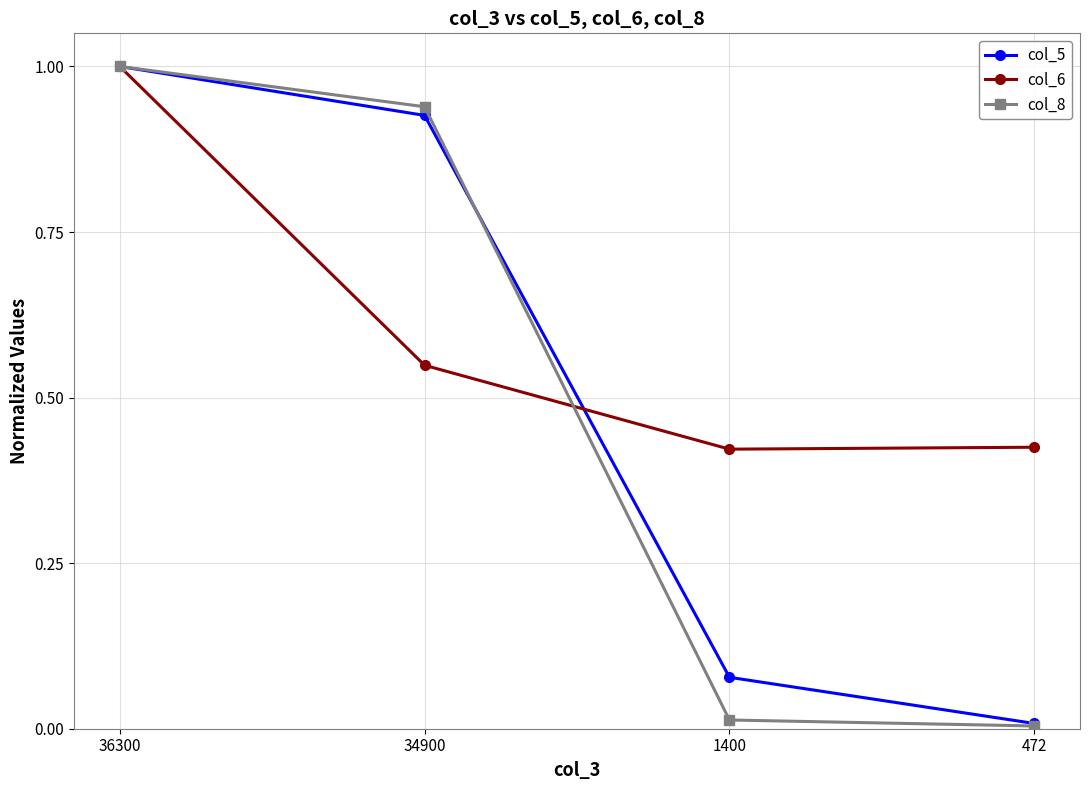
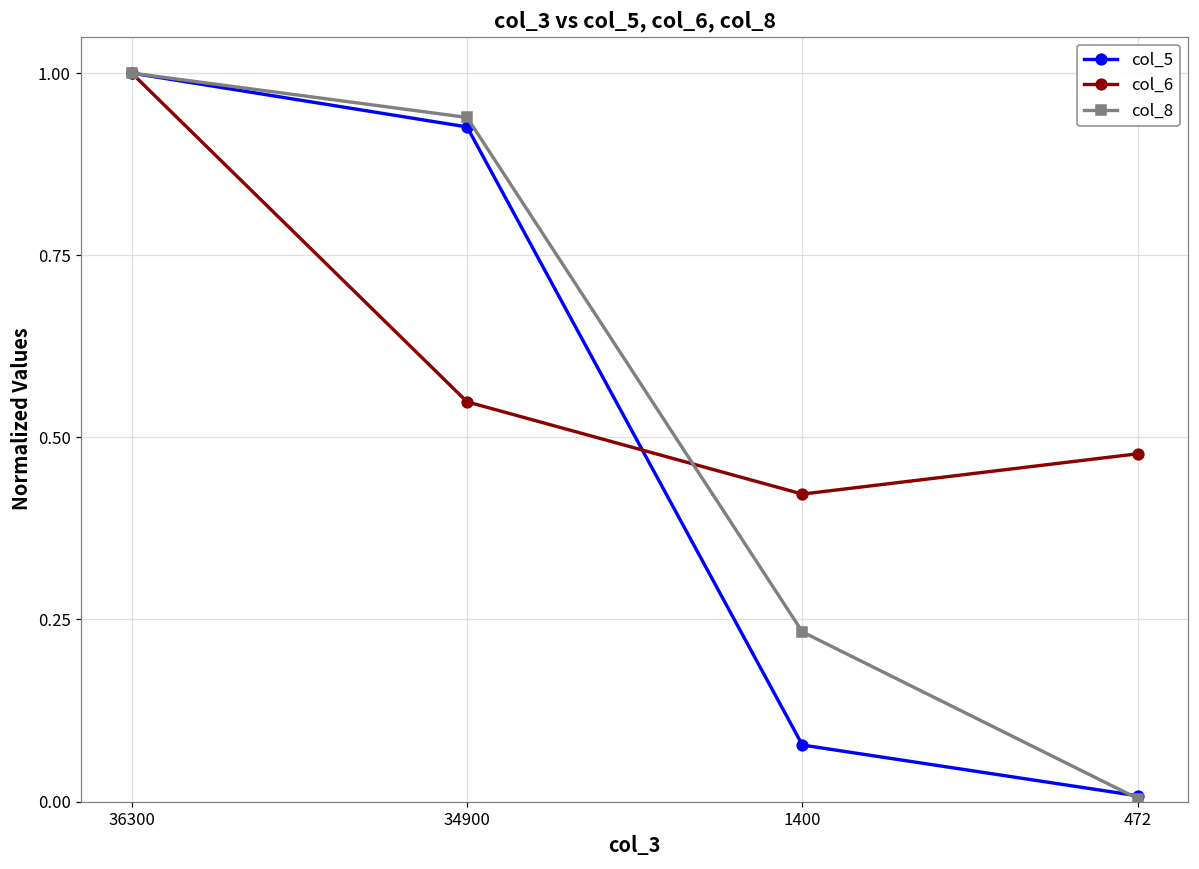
col_8, 1400: 0.01 -> 0.23
col_6, 472: 0.43 -> 0.48
